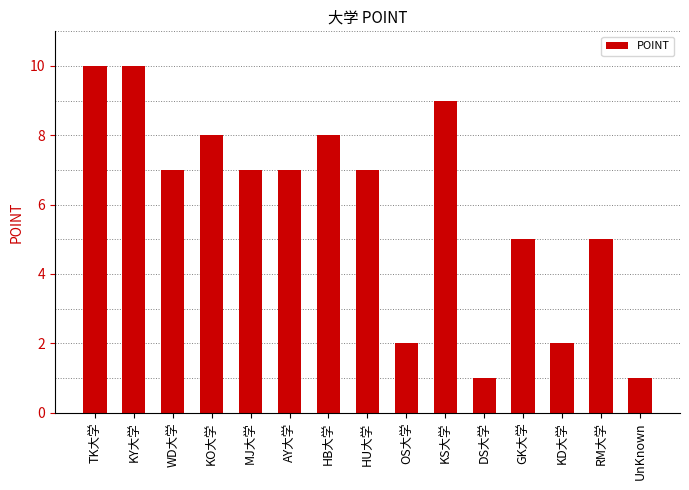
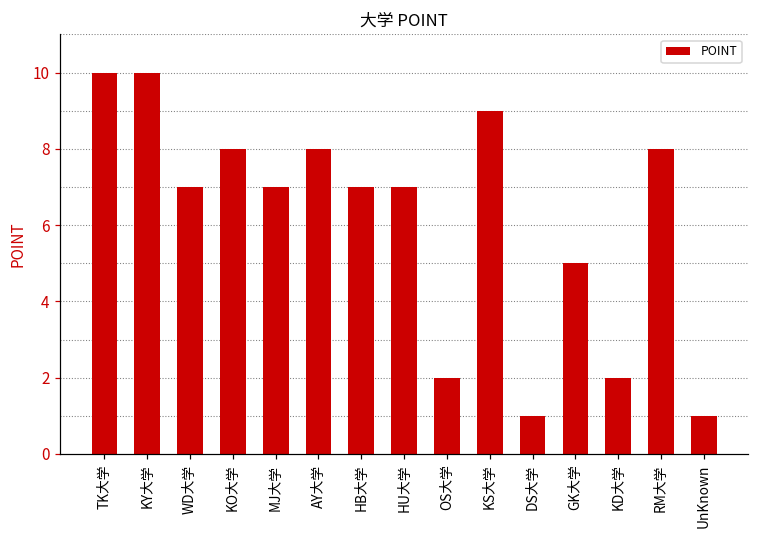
AY大学: 7 -> 8
HB大学: 8 -> 7
RM大学: 5 -> 8
